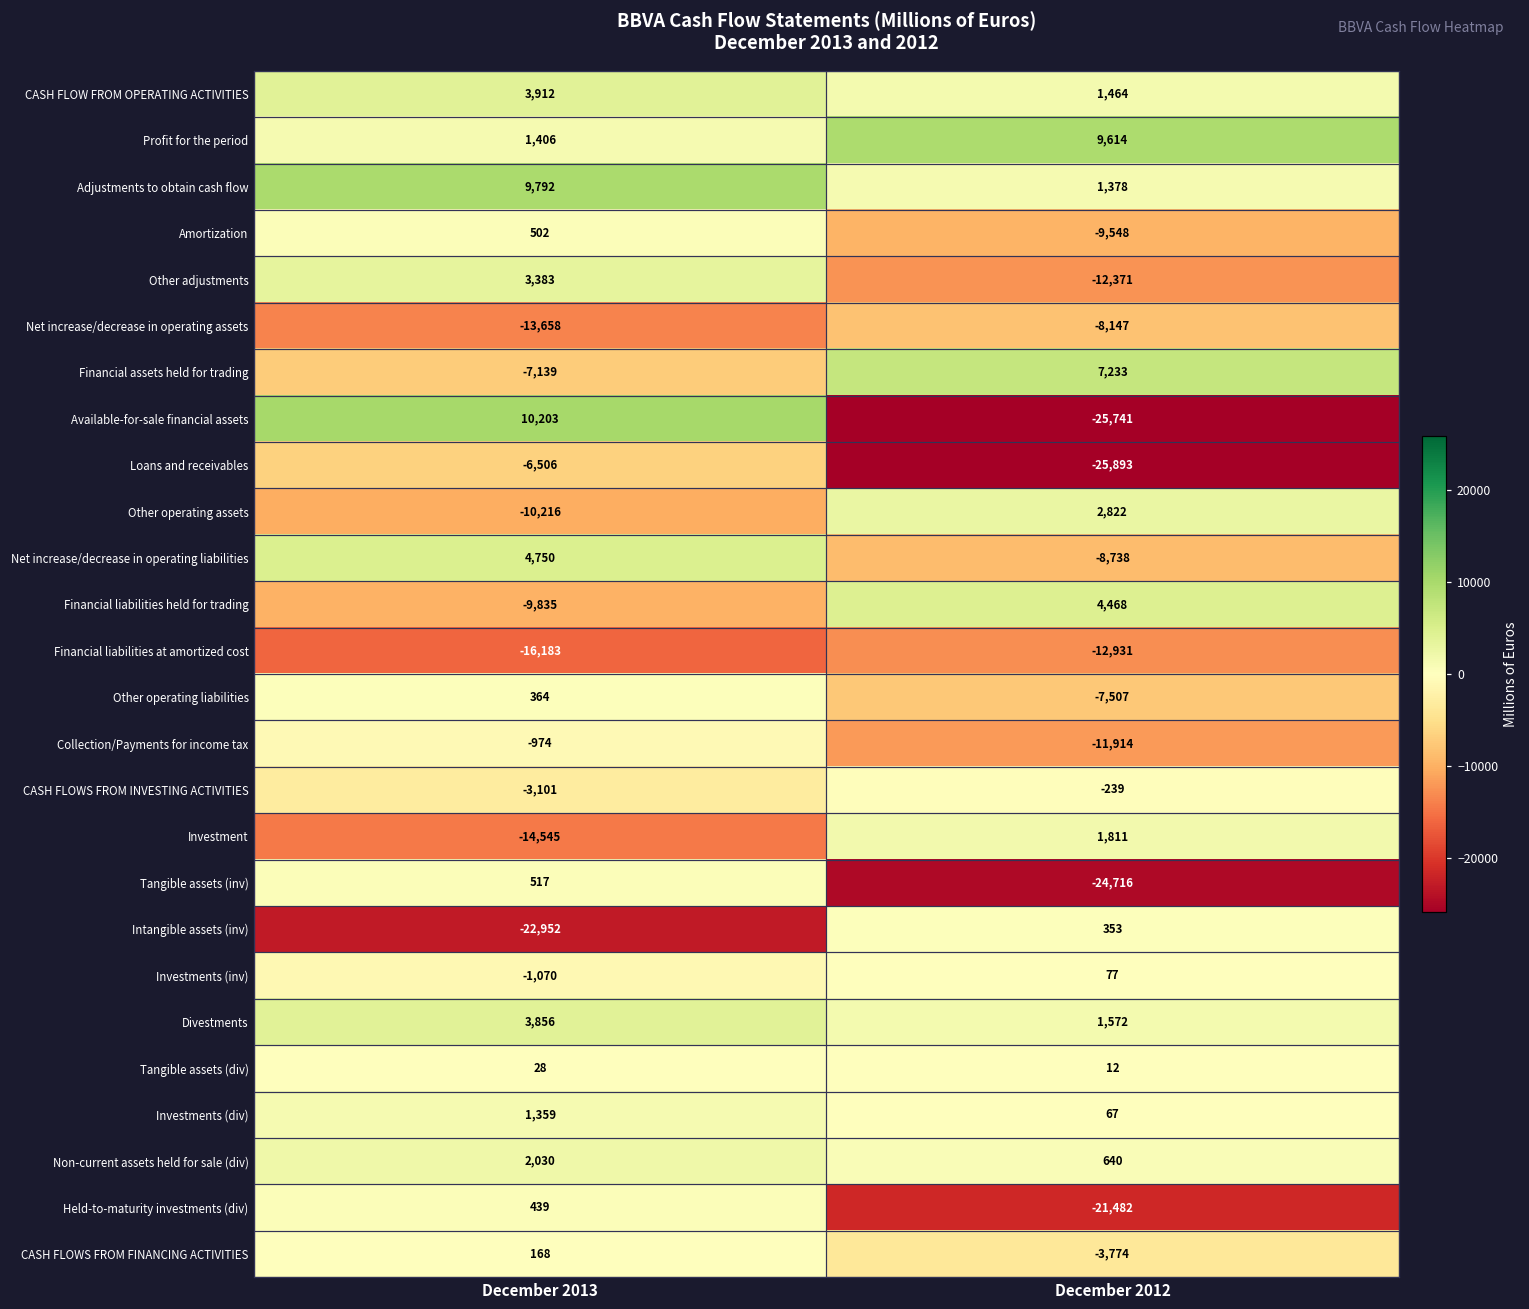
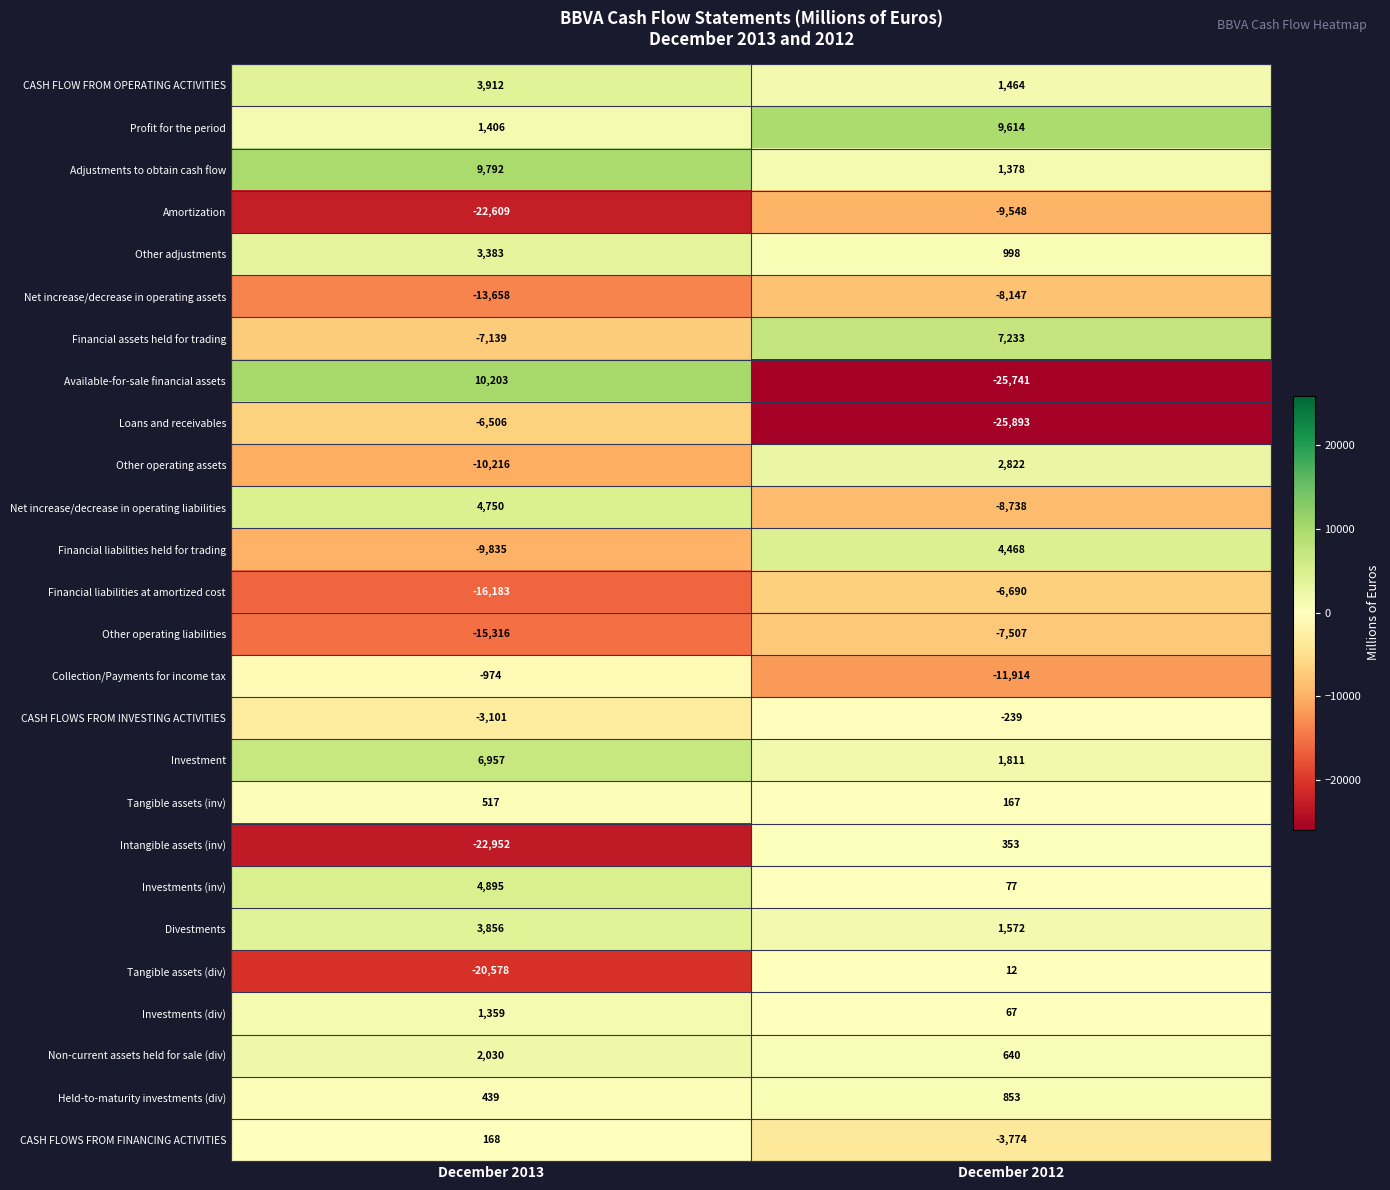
Amortization, December 2013: 502 -> -22,609
Other adjustments, December 2012: -12,371 -> 998
Financial liabilities at amortized cost, December 2012: -12,931 -> -6,690
Other operating liabilities, December 2013: 364 -> -15,316
Investment, December 2013: -14,545 -> 6,957
Tangible assets (inv), December 2012: -24,716 -> 167
Investments (inv), December 2013: -1,070 -> 4,895
Tangible assets (div), December 2013: 28 -> -20,578
Held-to-maturity investments (div), December 2012: -21,482 -> 853
